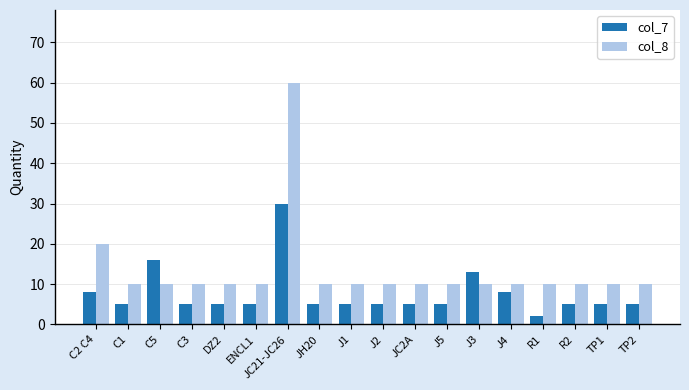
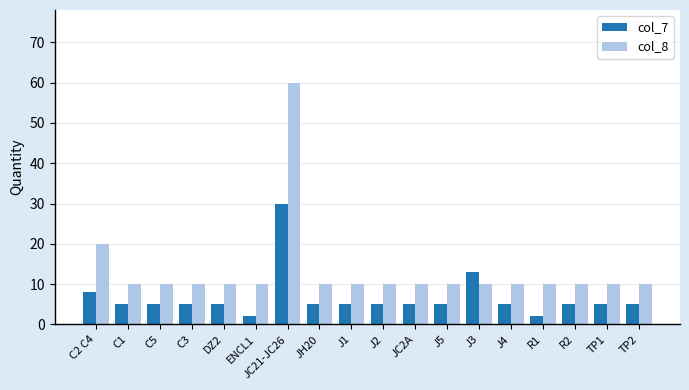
col_7, C5: 16 -> 5
col_7, ENCL1: 5 -> 2
col_7, J4: 8 -> 5
